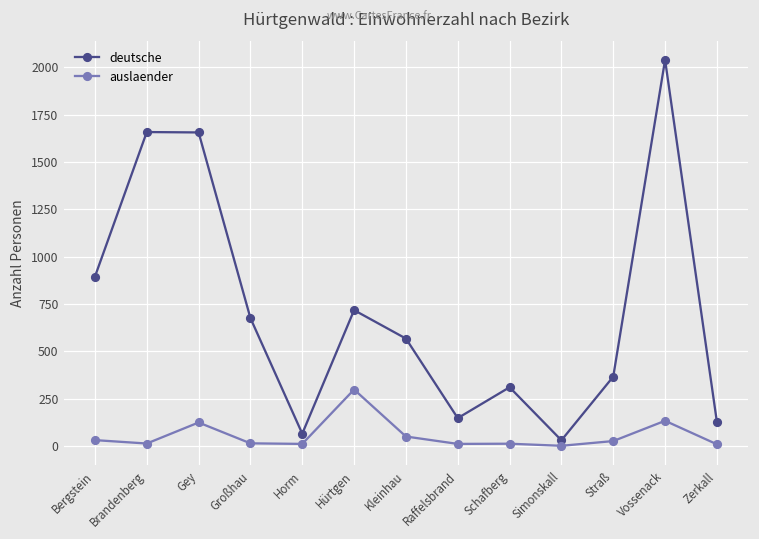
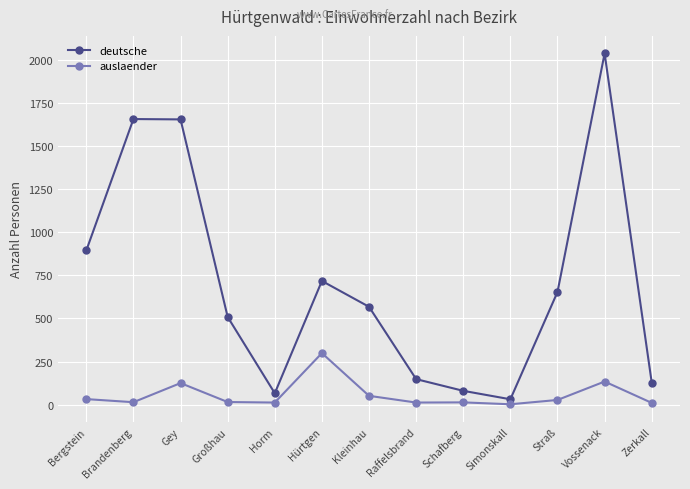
deutsche, Großhau: 680 -> 510
deutsche, Schafberg: 310 -> 80
deutsche, Straß: 370 -> 650
